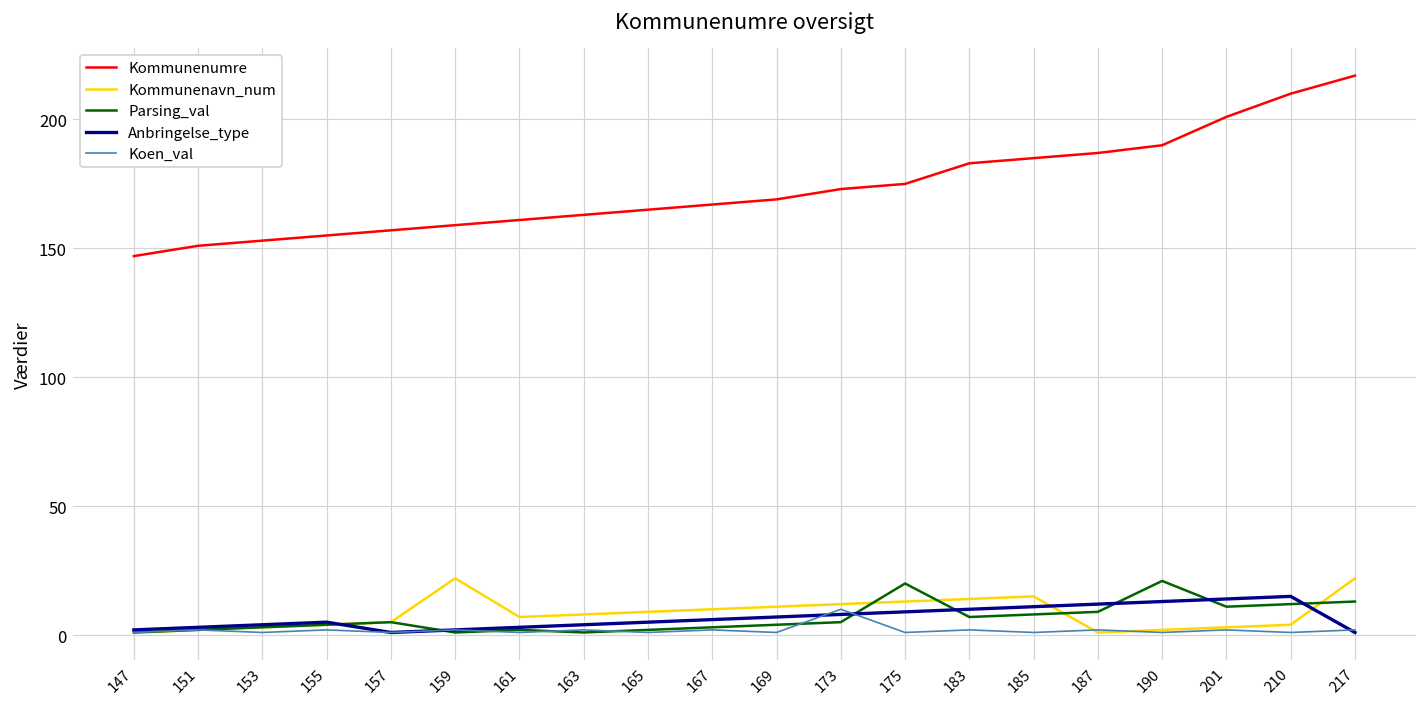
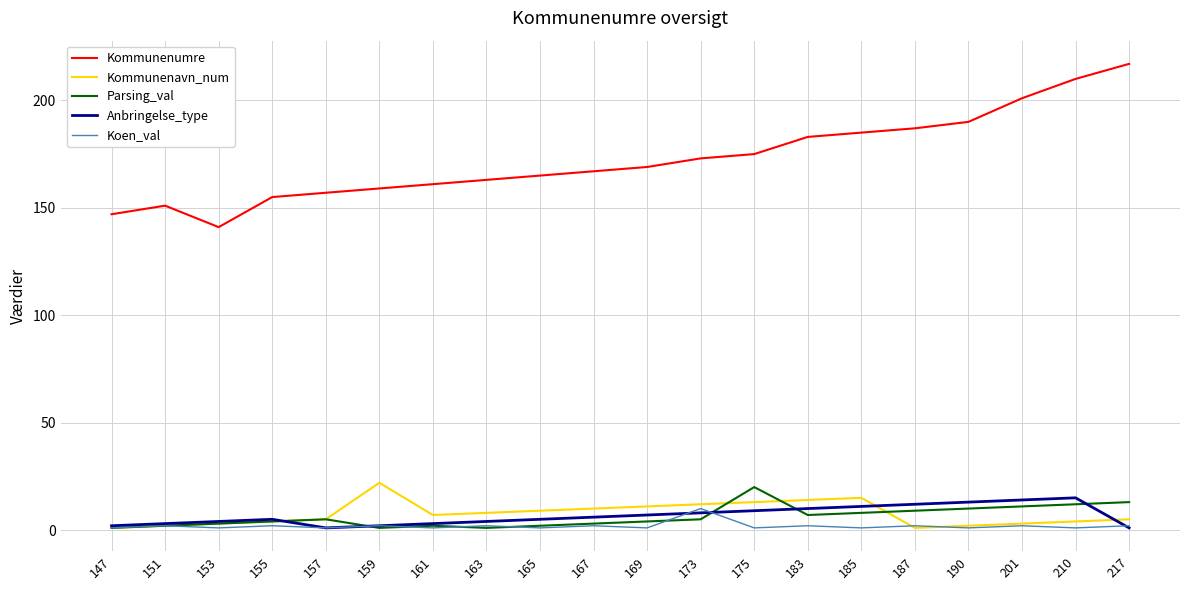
Kommunenumre, 153: 153 -> 141
Parsing_val, 190: 21 -> 10
Kommunenavn_num, 217: 22 -> 5
